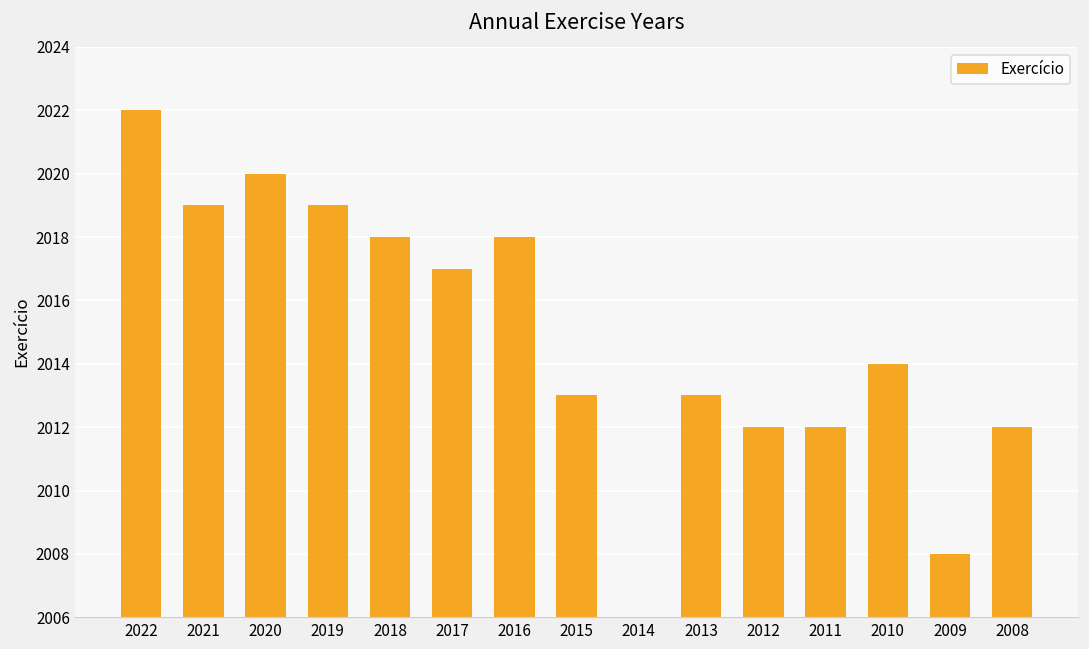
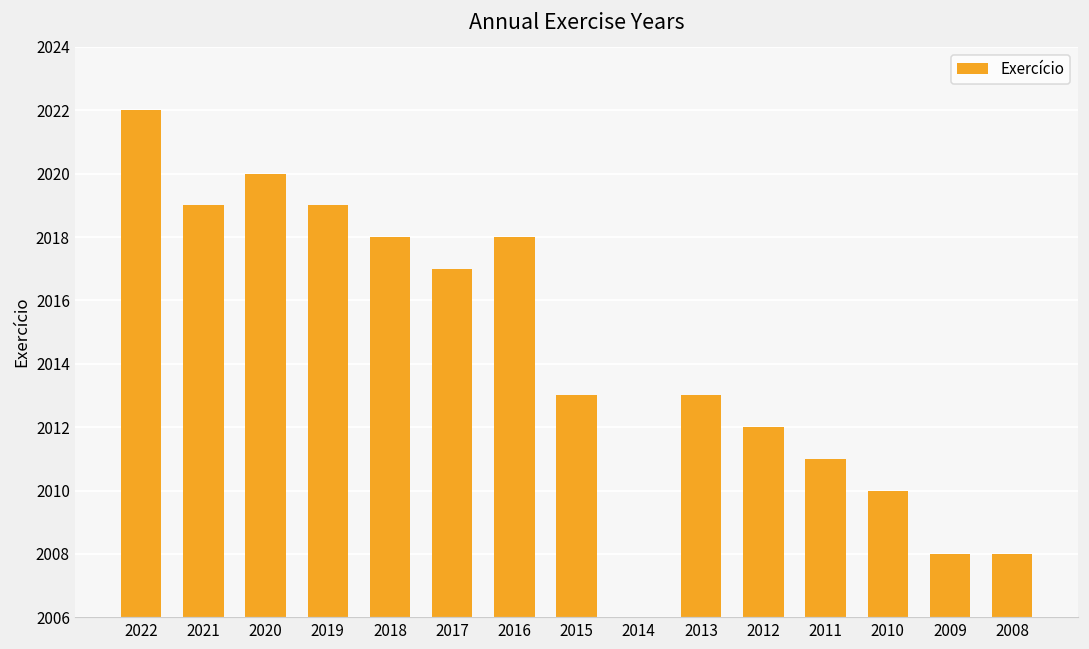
2011: 2012 -> 2011
2010: 2014 -> 2010
2008: 2012 -> 2008
